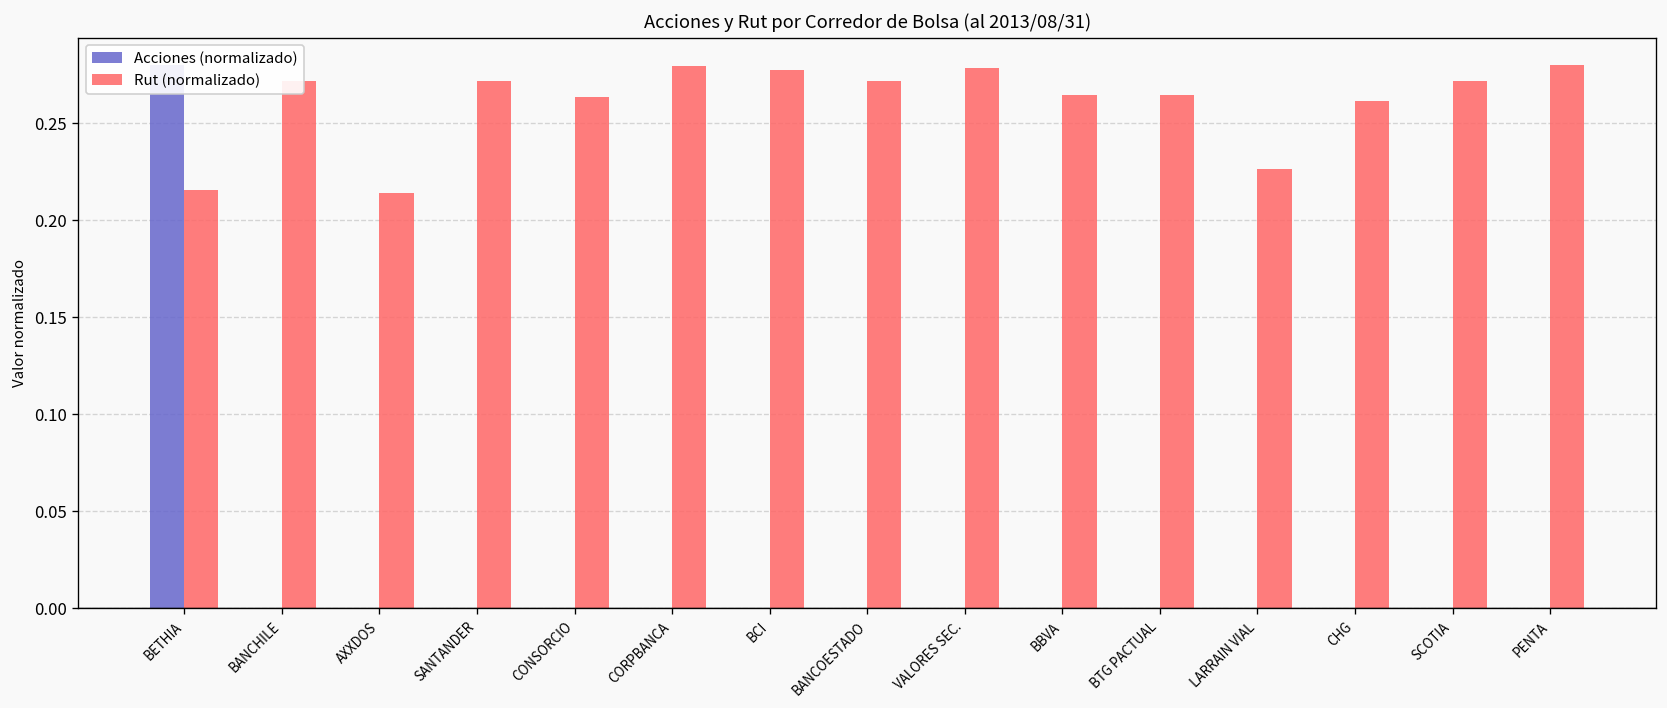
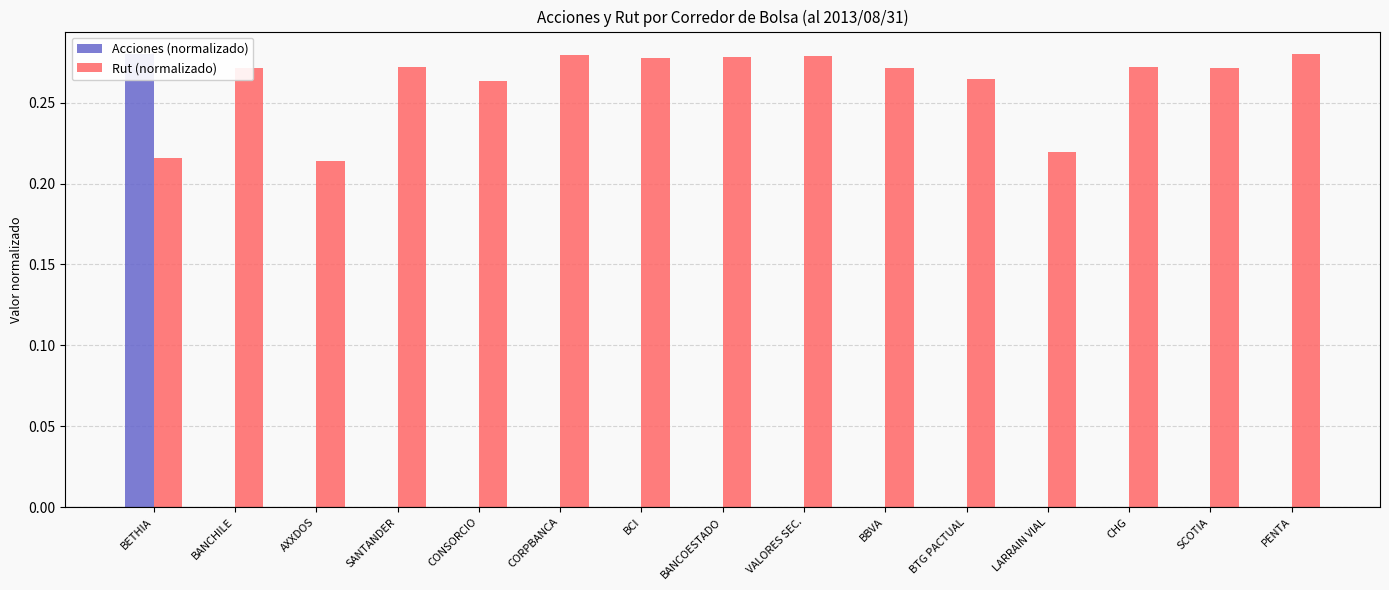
Rut (normalizado), BANCOESTADO: 0.272 -> 0.278
Rut (normalizado), BBVA: 0.264 -> 0.272
Rut (normalizado), LARRAIN VIAL: 0.227 -> 0.220
Rut (normalizado), CHG: 0.261 -> 0.272
